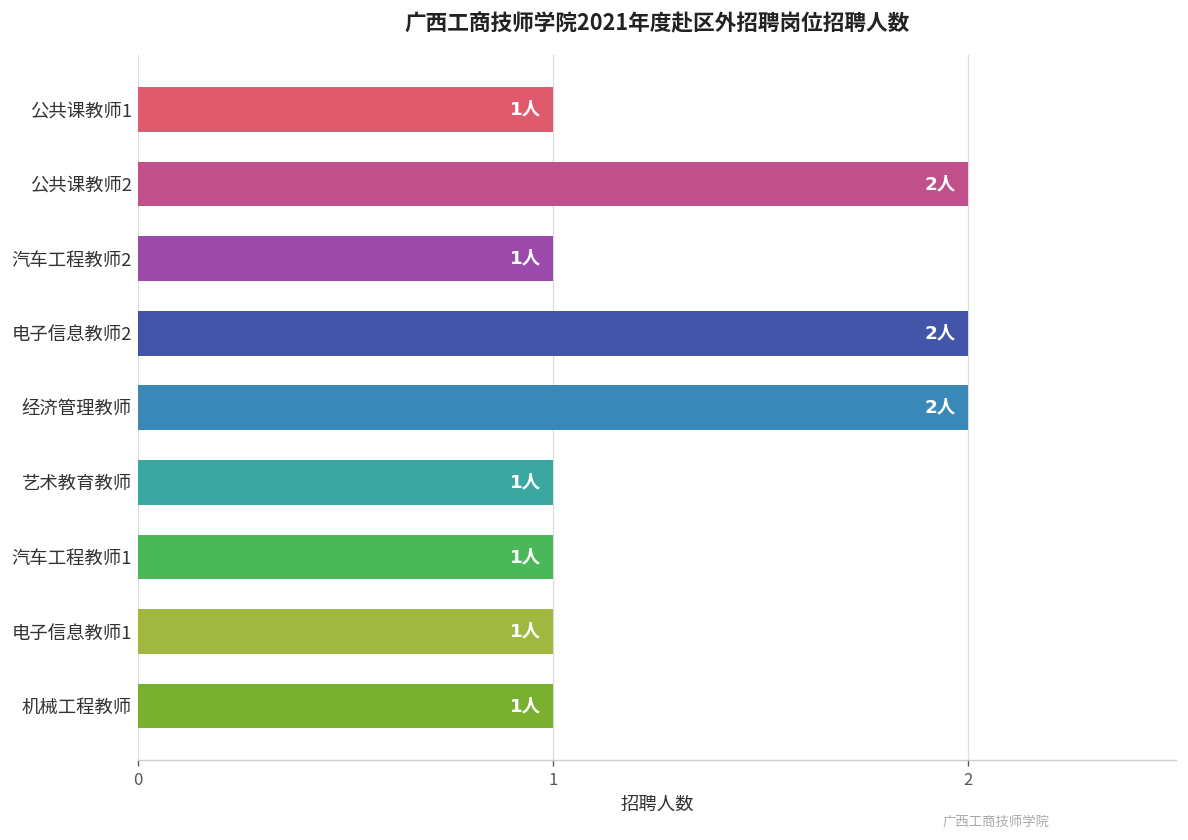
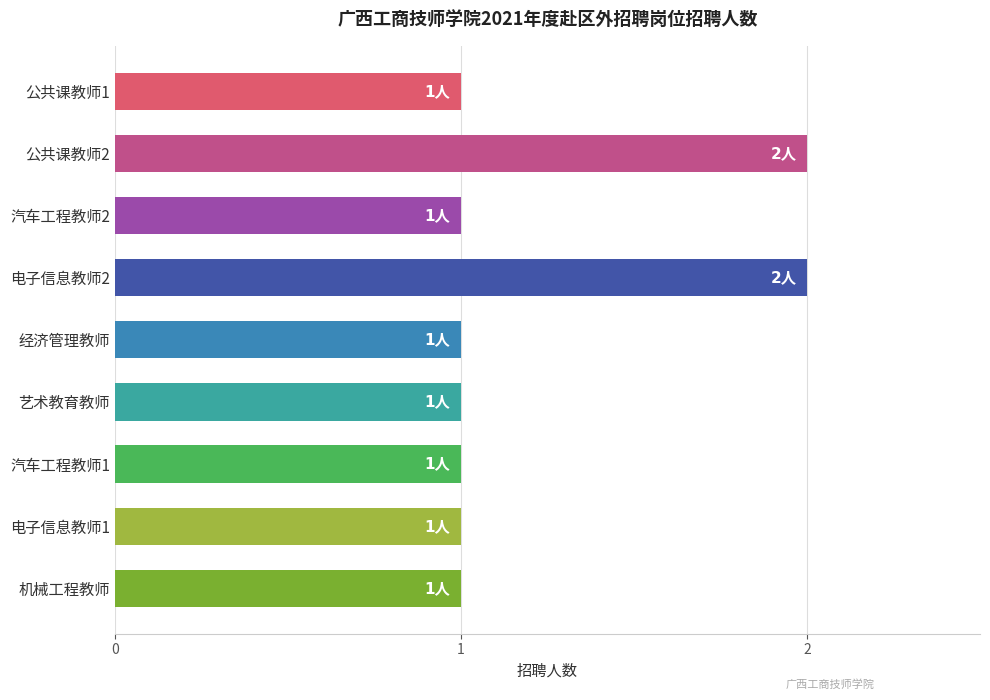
经济管理教师: 2人 -> 1人
